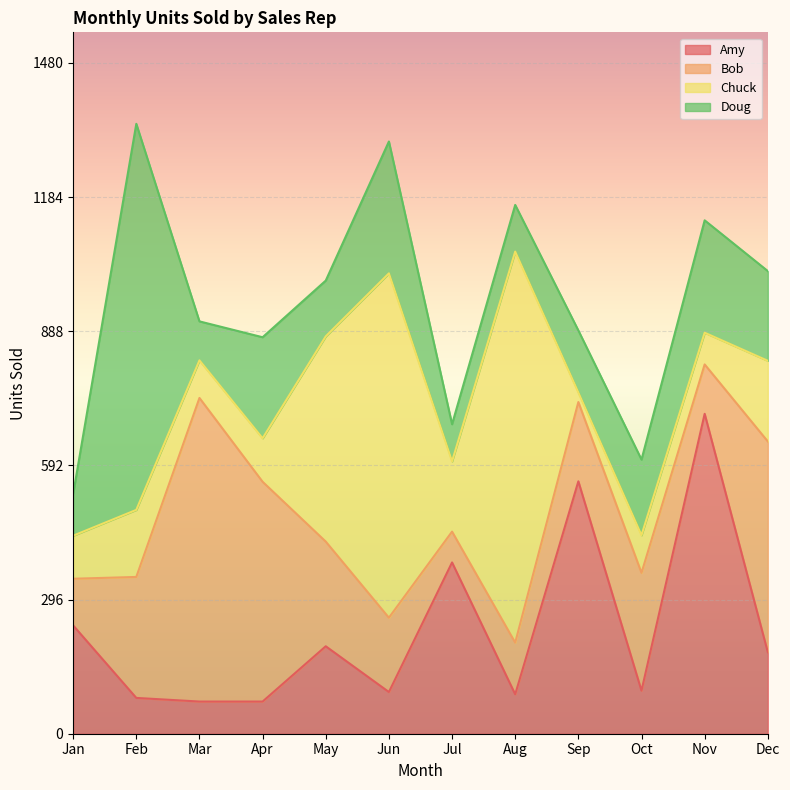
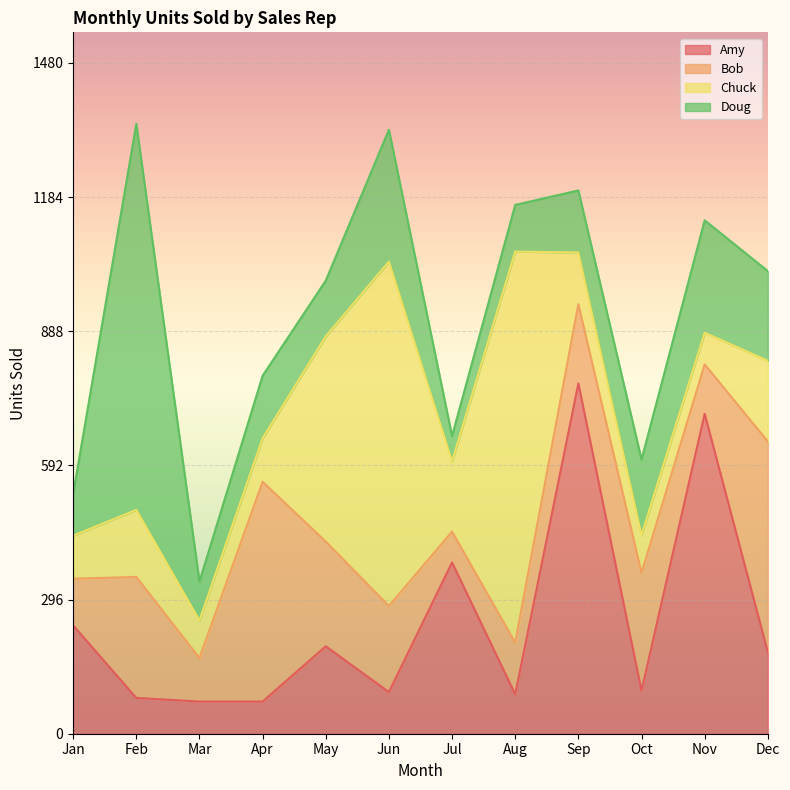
Bob, Mar: 670 -> 100
Doug, Apr: 220 -> 140
Bob, Jun: 160 -> 190
Doug, Jul: 80 -> 60
Amy, Sep: 560 -> 770
Chuck, Sep: 20 -> 110
